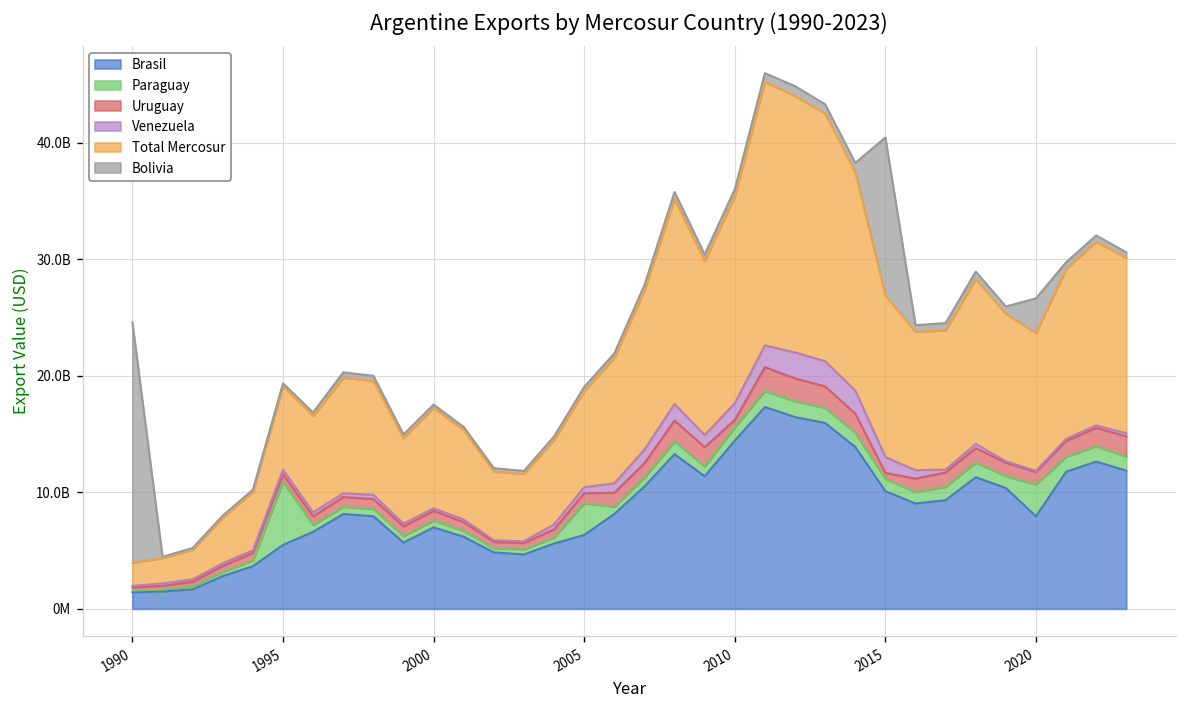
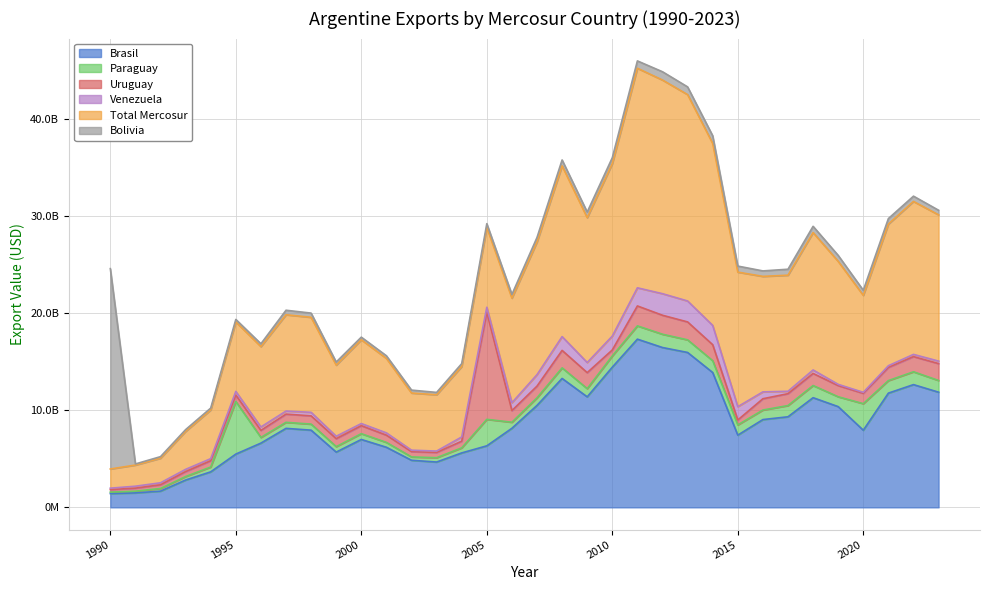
Uruguay, 2005: 1000000000 -> 11000000000
Brasil, 2015: 10000000000 -> 7000000000
Bolivia, 2015: 14000000000 -> 1000000000
Total Mercosur, 2020: 12000000000 -> 10000000000
Bolivia, 2020: 3000000000 -> 1000000000
